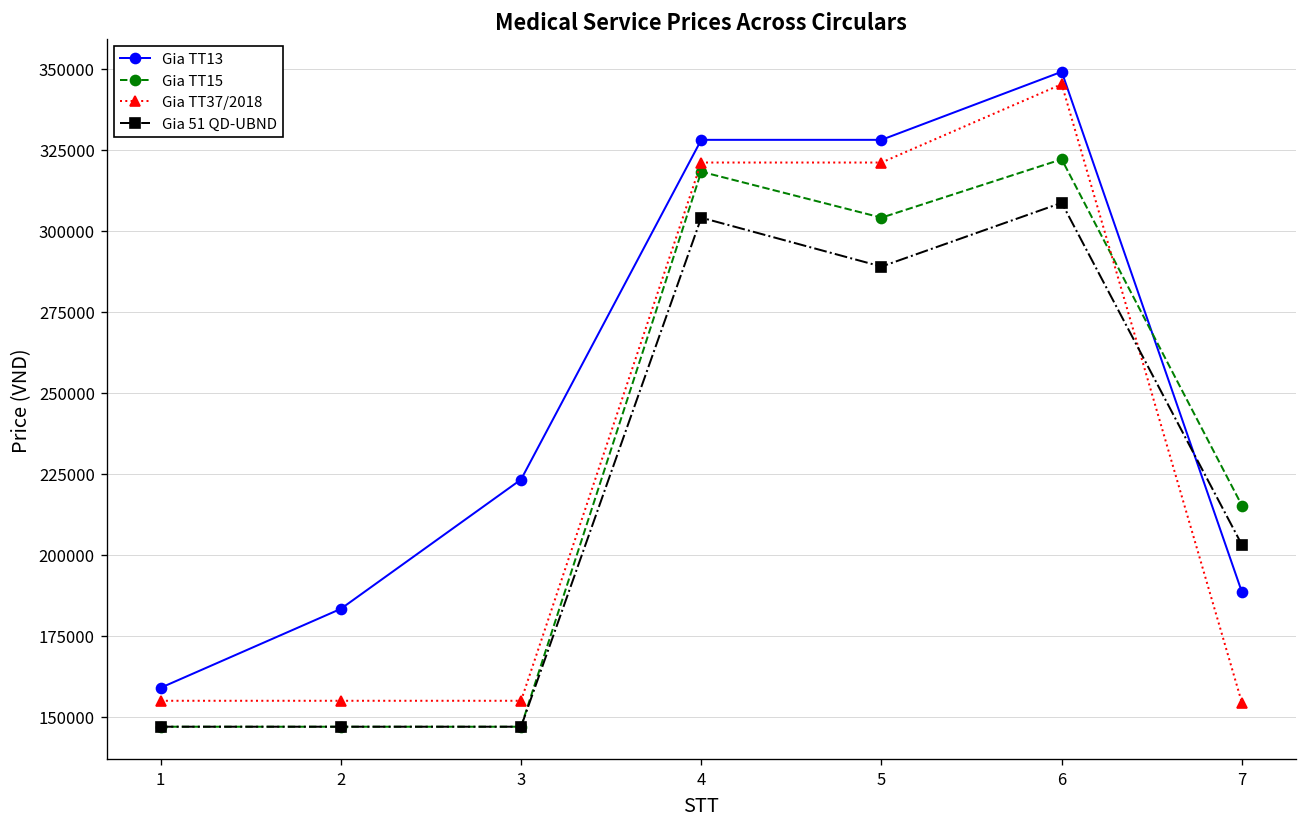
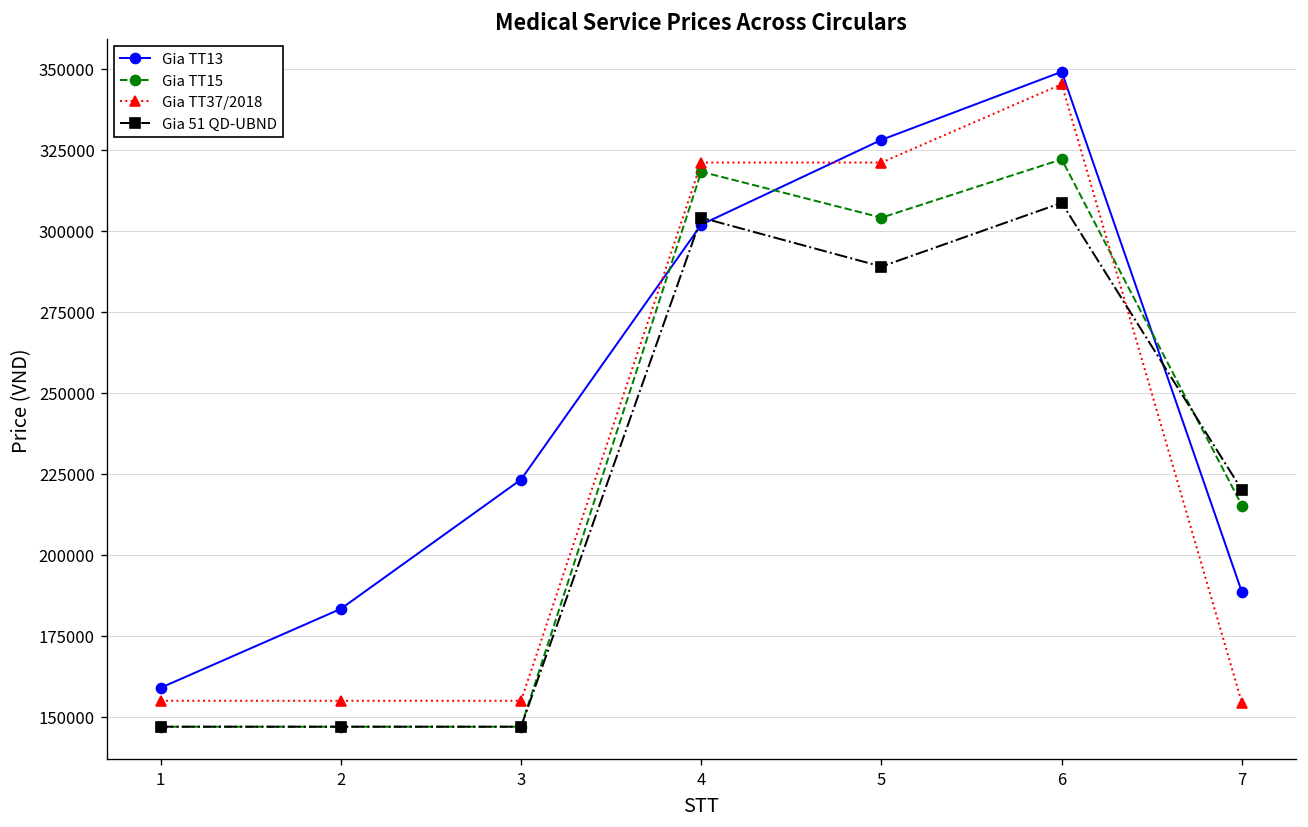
Gia TT13, 4: 328000 -> 302000
Gia 51 QD-UBND, 7: 203000 -> 220000
